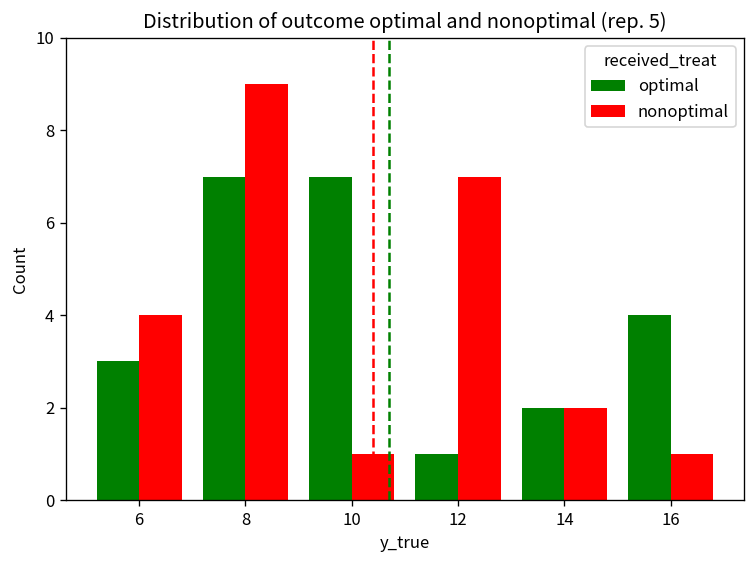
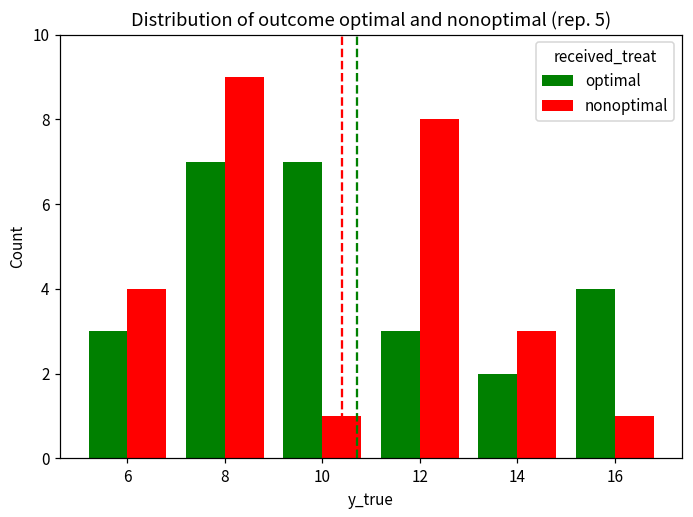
optimal, 12: 1 -> 3
nonoptimal, 12: 7 -> 8
nonoptimal, 14: 2 -> 3
